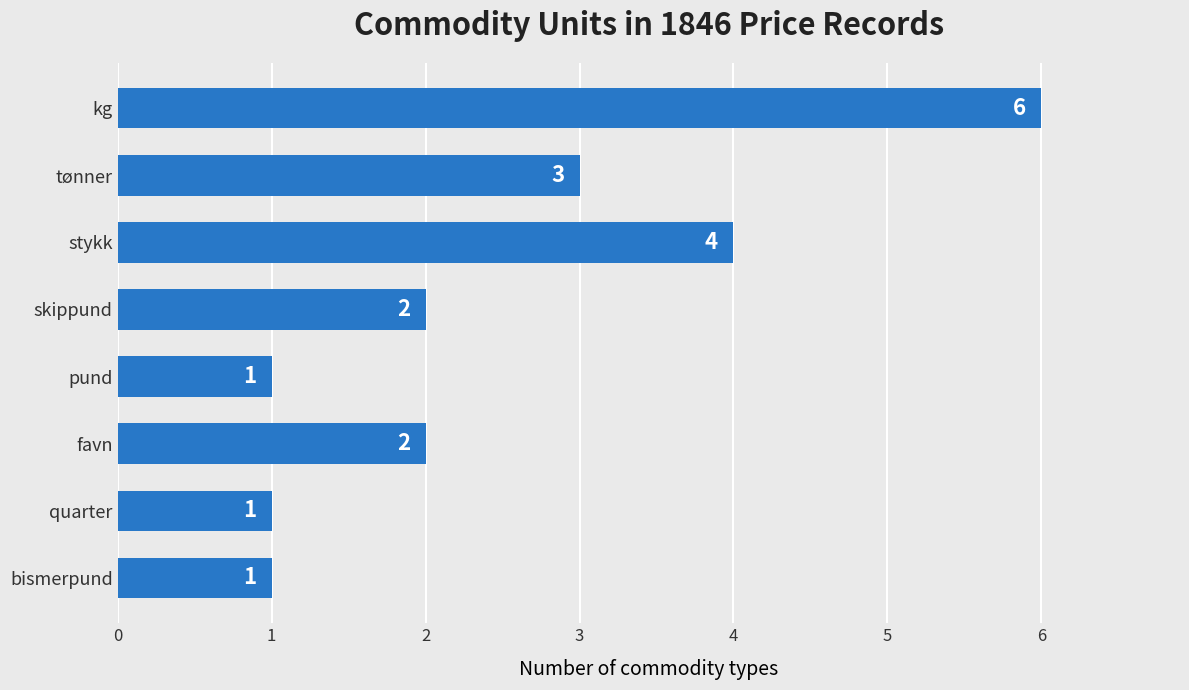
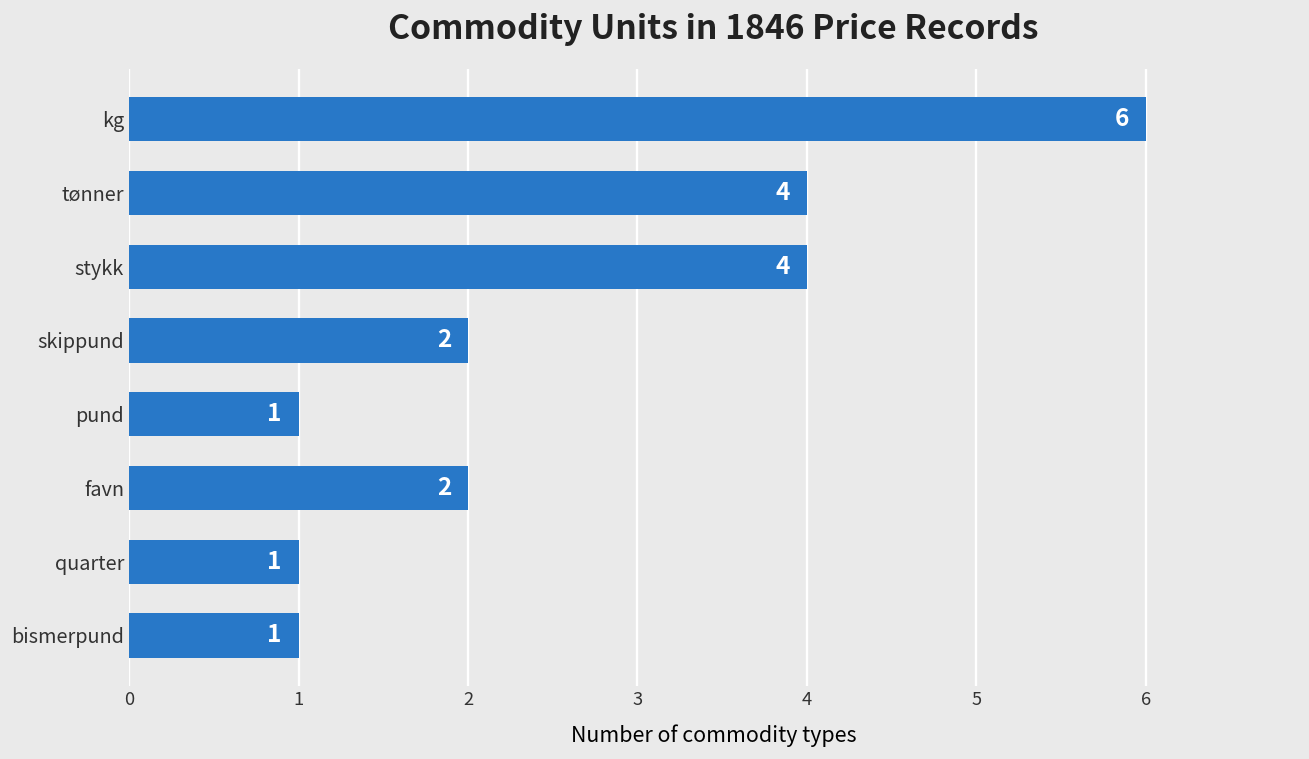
tønner: 3 -> 4
